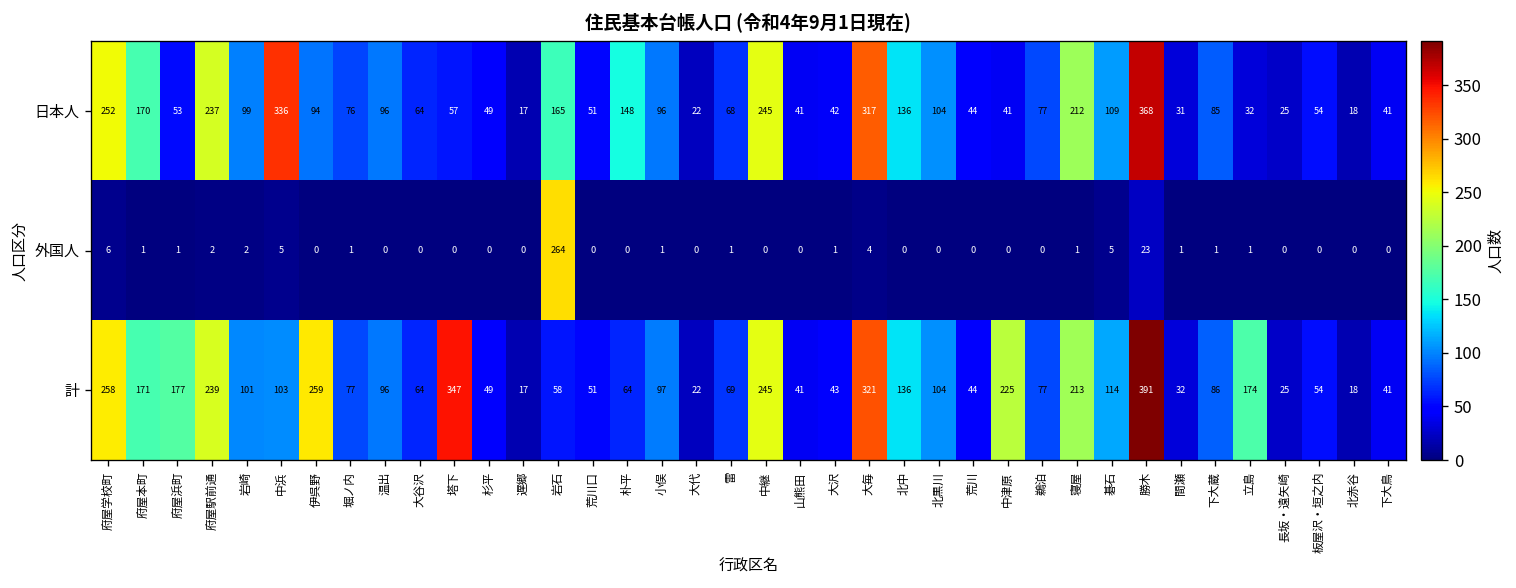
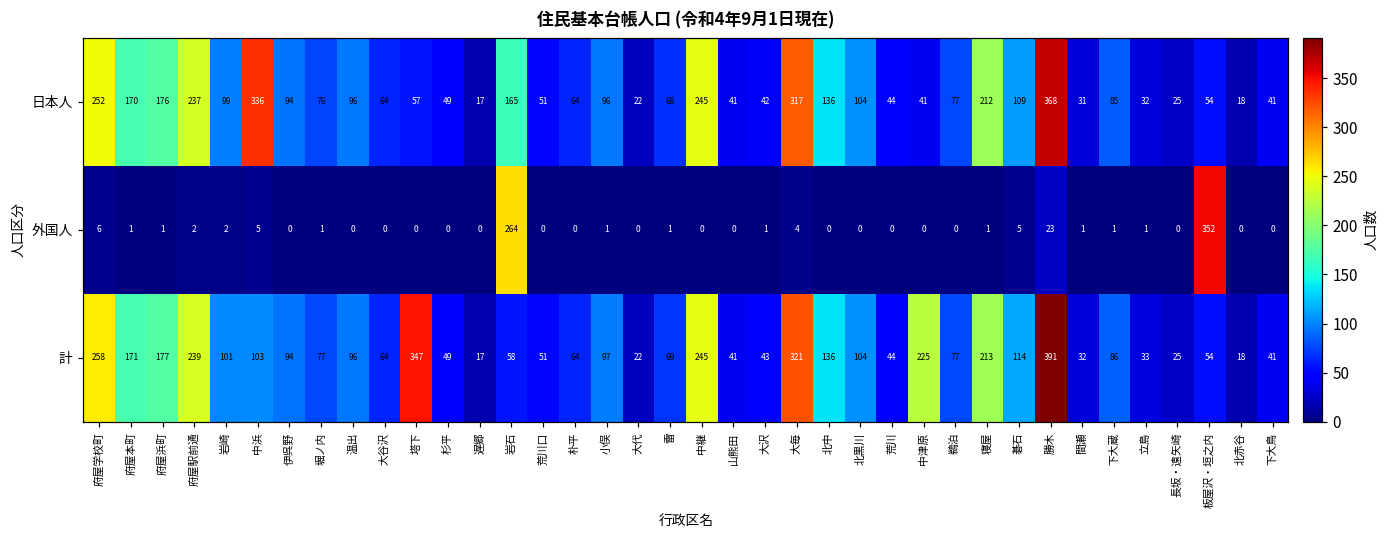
日本人, 府屋浜町: 53 -> 176
日本人, 朴平: 148 -> 64
外国人, 板屋沢・垣之内: 0 -> 352
計, 伊呉野: 259 -> 94
計, 立島: 174 -> 33
